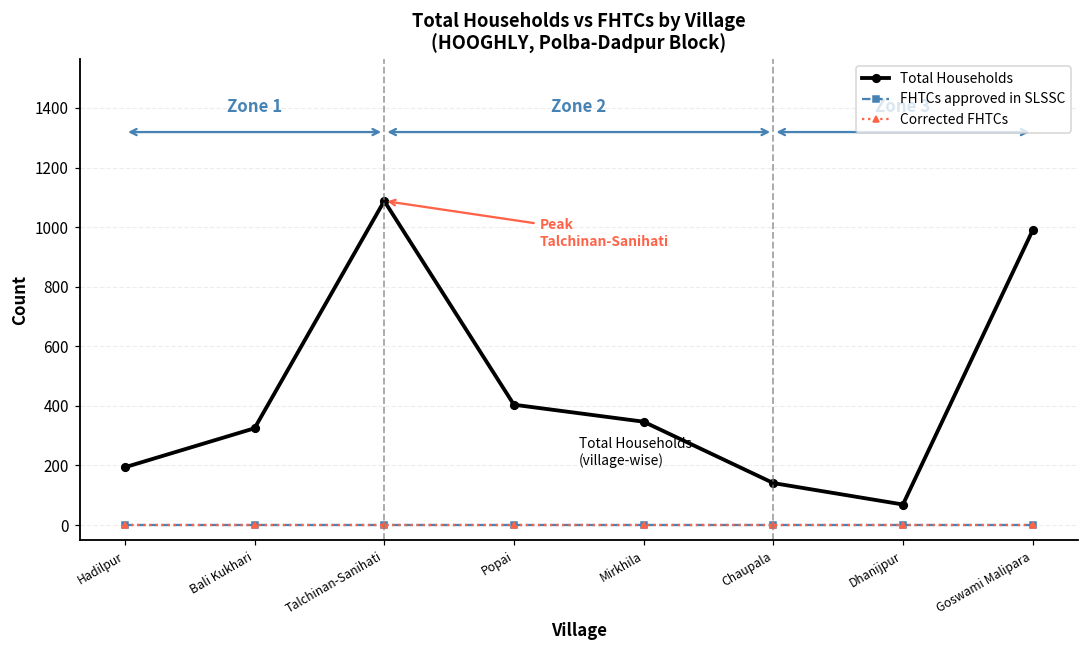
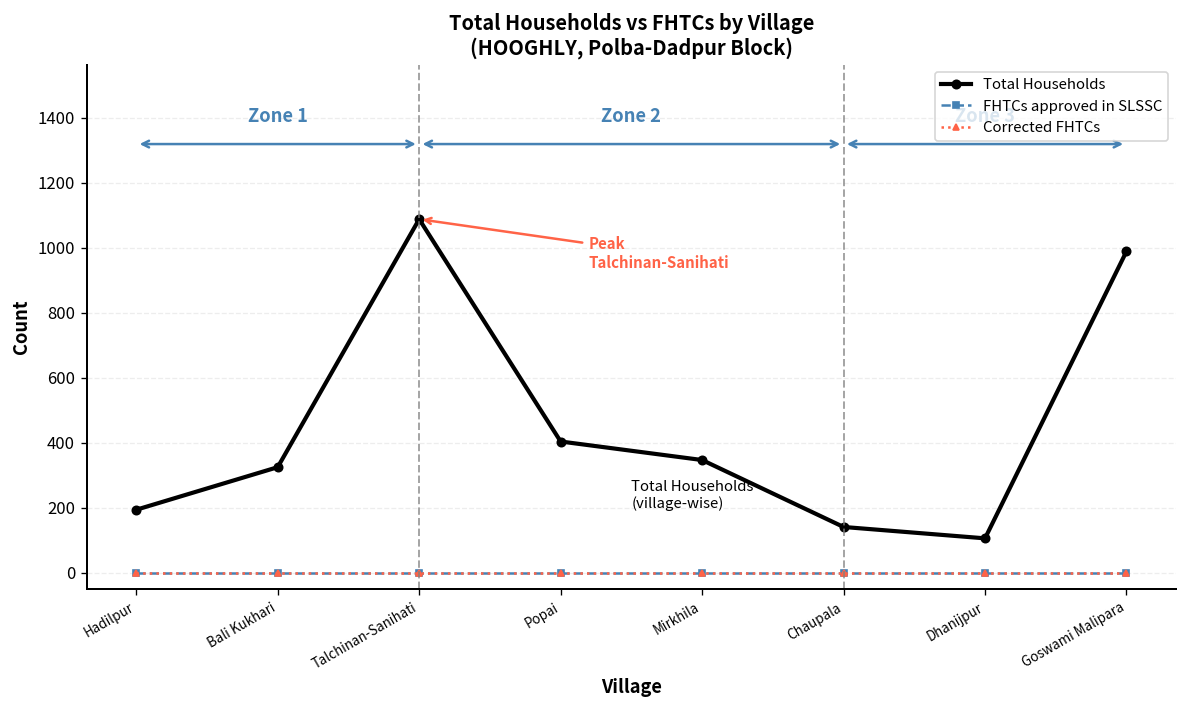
Total Households, Dhanijpur: 70 -> 110
